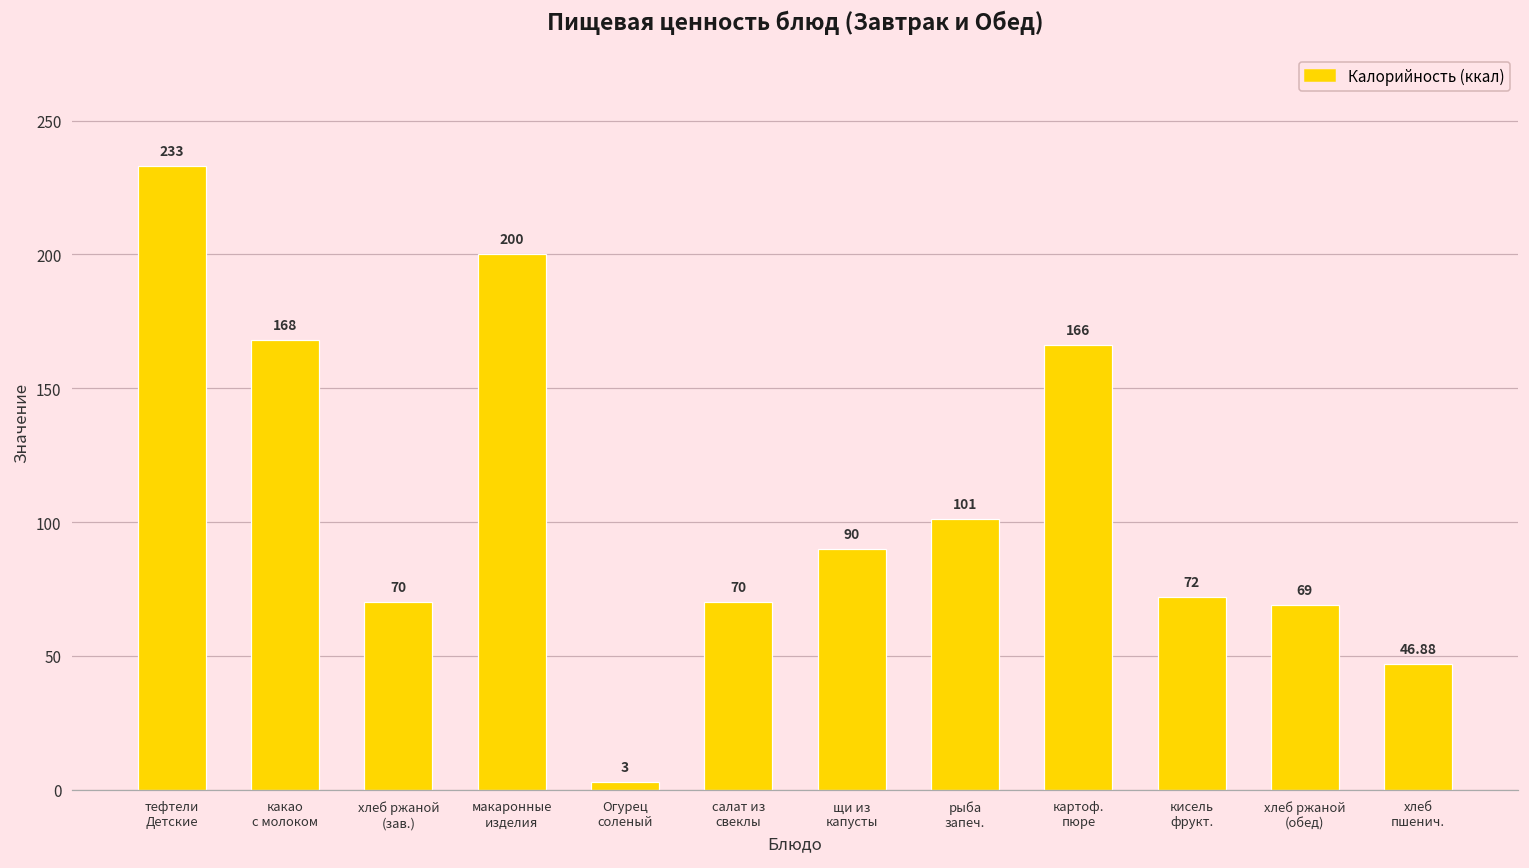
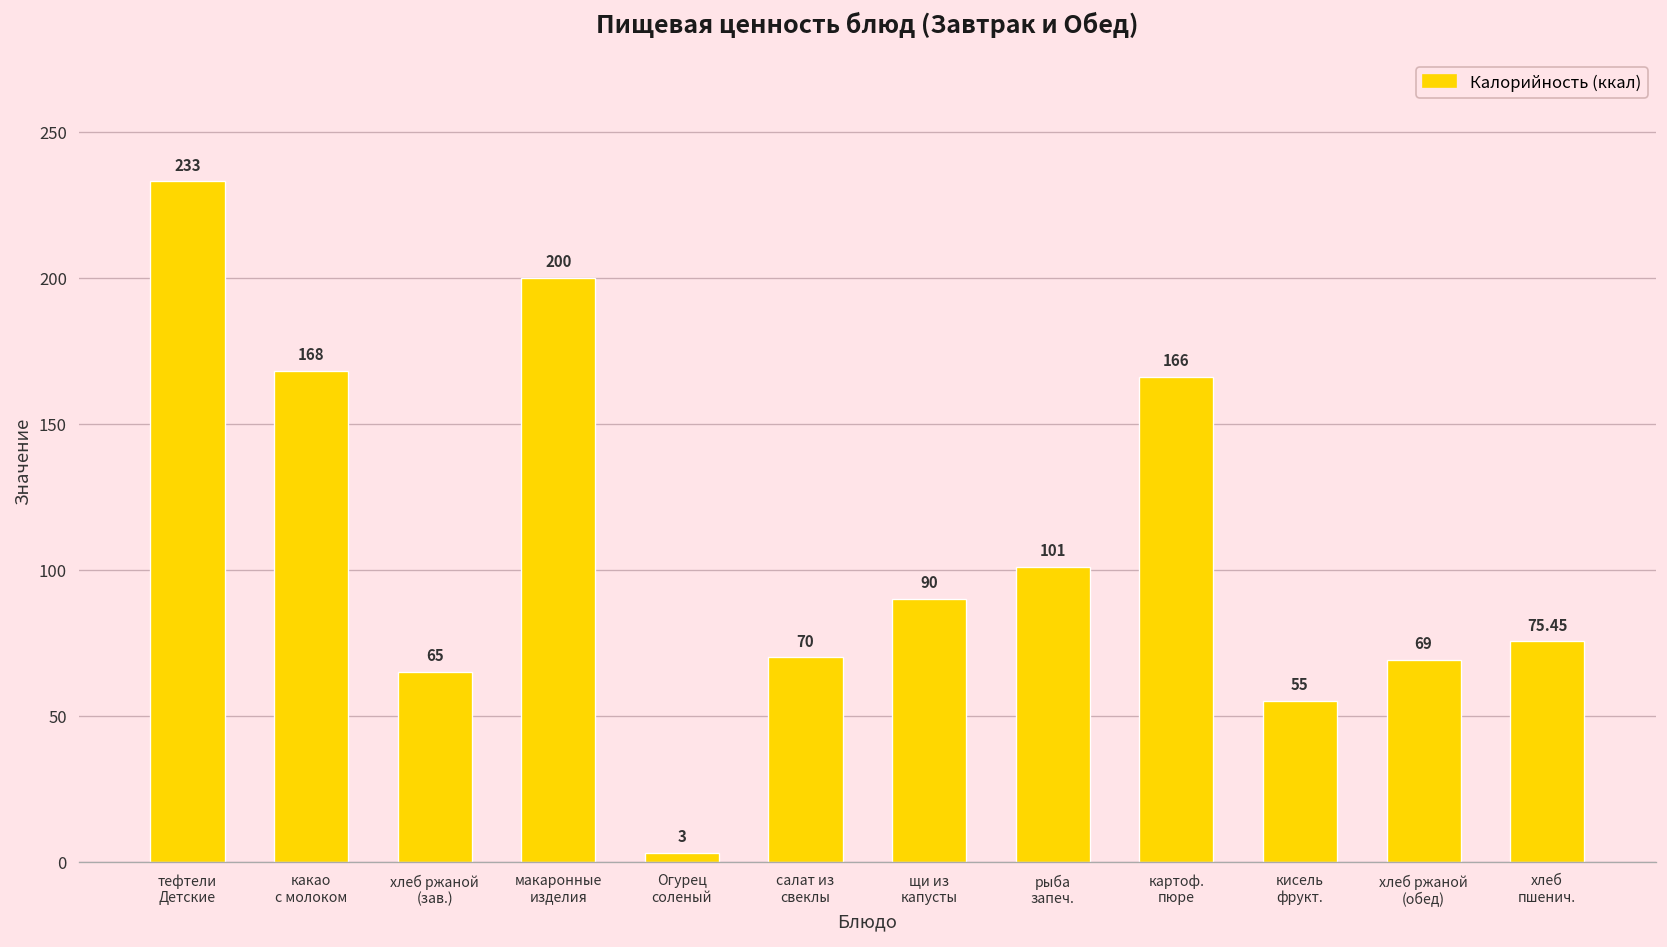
хлеб ржаной (зав.): 70 -> 65
кисель фрукт.: 72 -> 55
хлеб пшенич.: 46.88 -> 75.45
